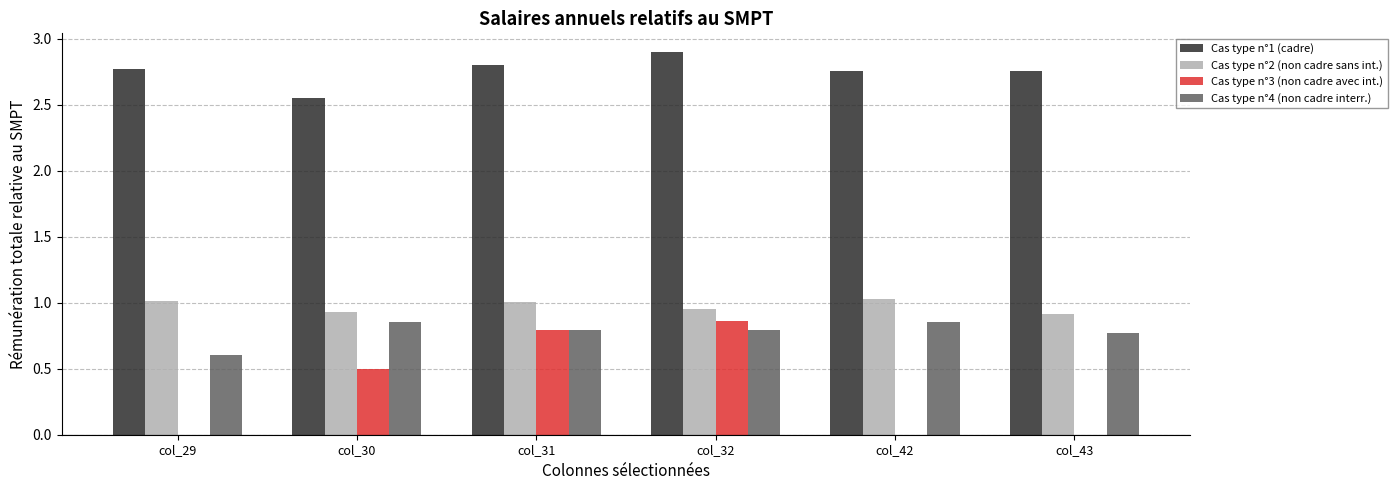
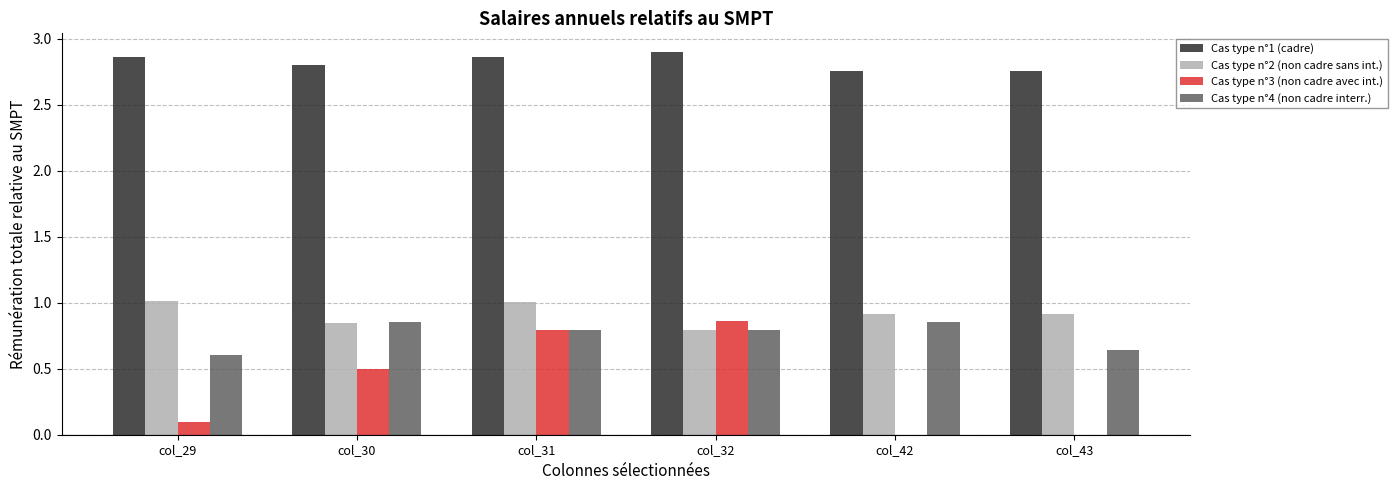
Cas type n°1 (cadre), col_29: 2.77 -> 2.86
Cas type n°3 (non cadre avec int.), col_29: 0.0 -> 0.1
Cas type n°1 (cadre), col_30: 2.55 -> 2.80
Cas type n°2 (non cadre sans int.), col_30: 0.93 -> 0.85
Cas type n°1 (cadre), col_31: 2.80 -> 2.86
Cas type n°2 (non cadre sans int.), col_32: 0.95 -> 0.79
Cas type n°2 (non cadre sans int.), col_42: 1.03 -> 0.92
Cas type n°4 (non cadre interr.), col_43: 0.77 -> 0.64
